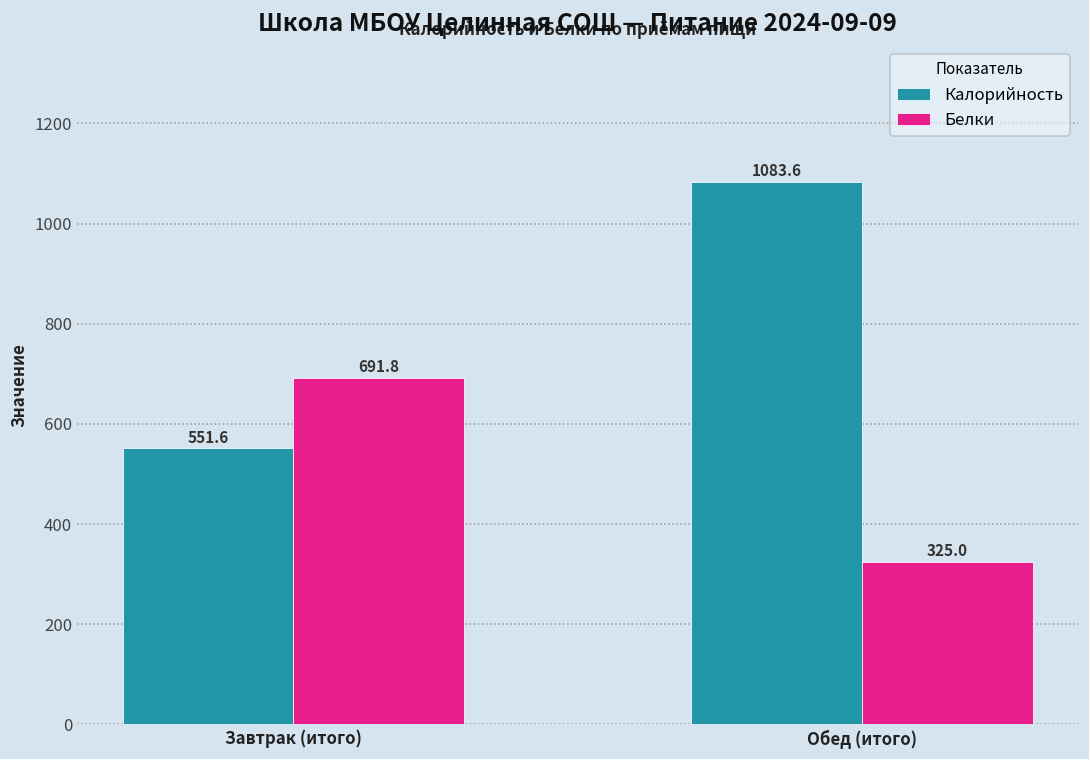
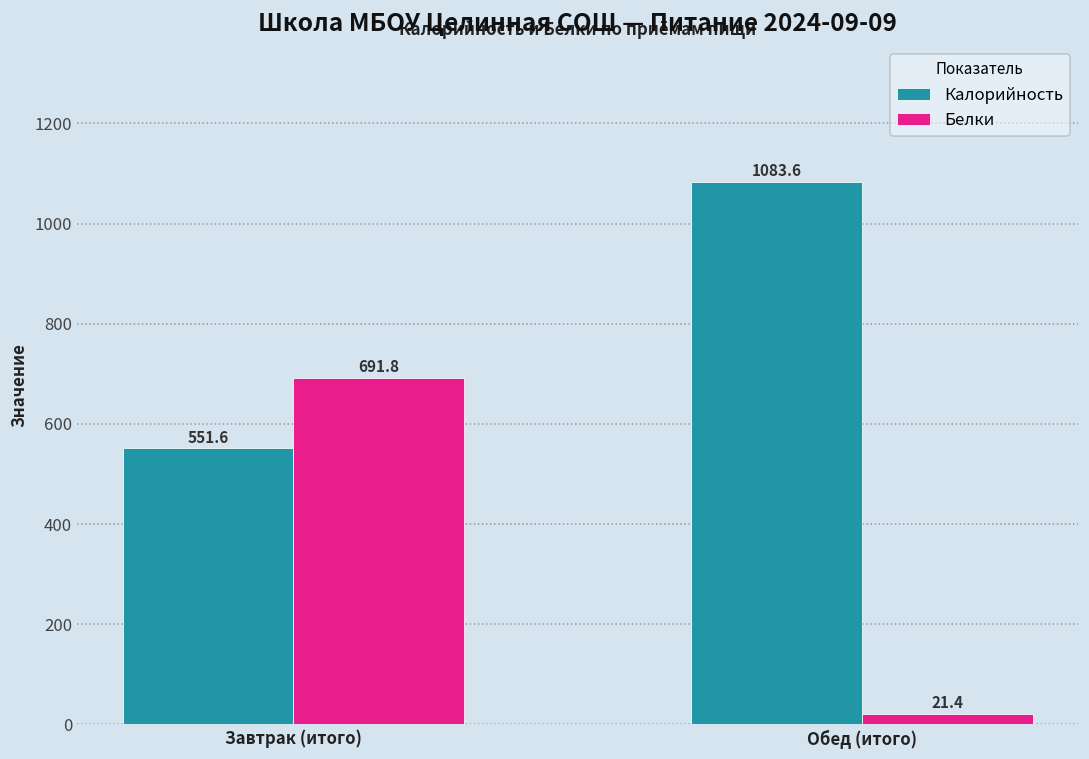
Белки, Обед (итого): 325.0 -> 21.4
